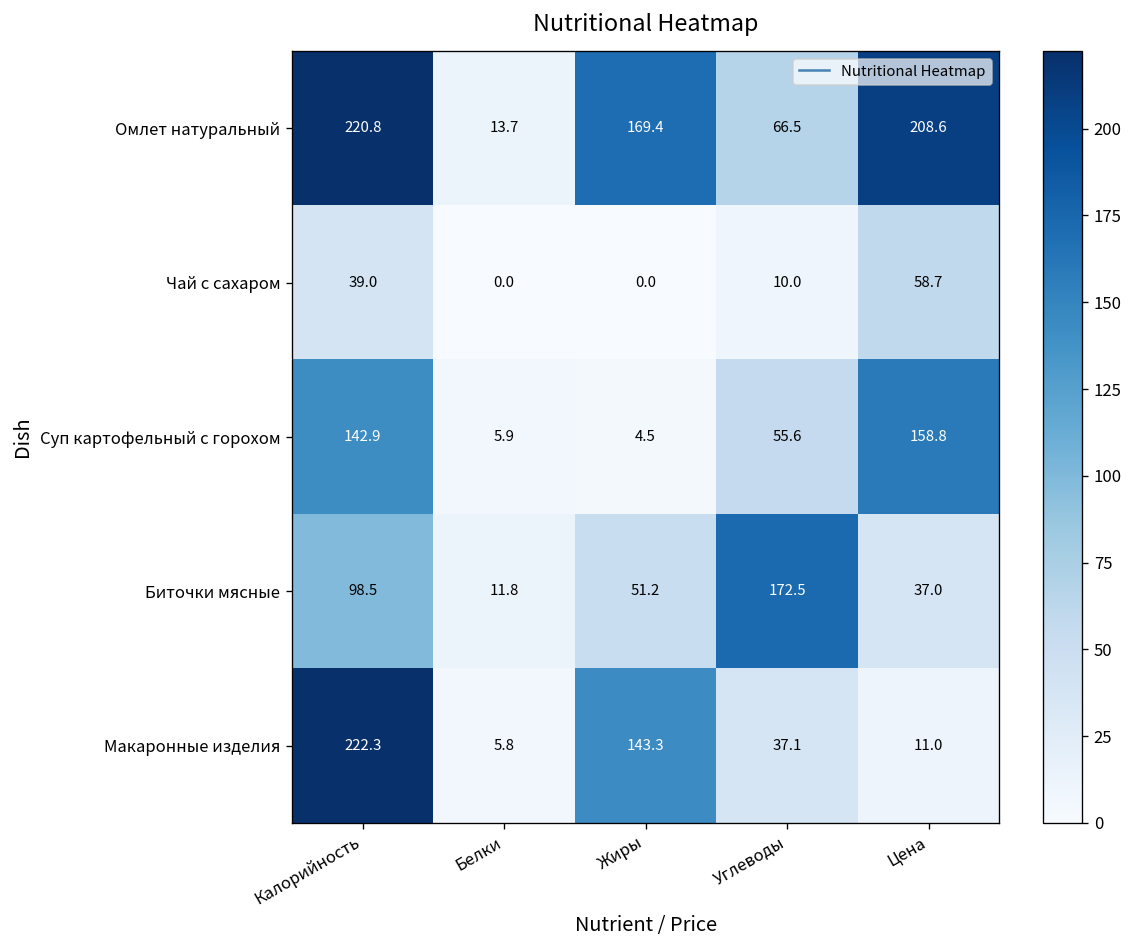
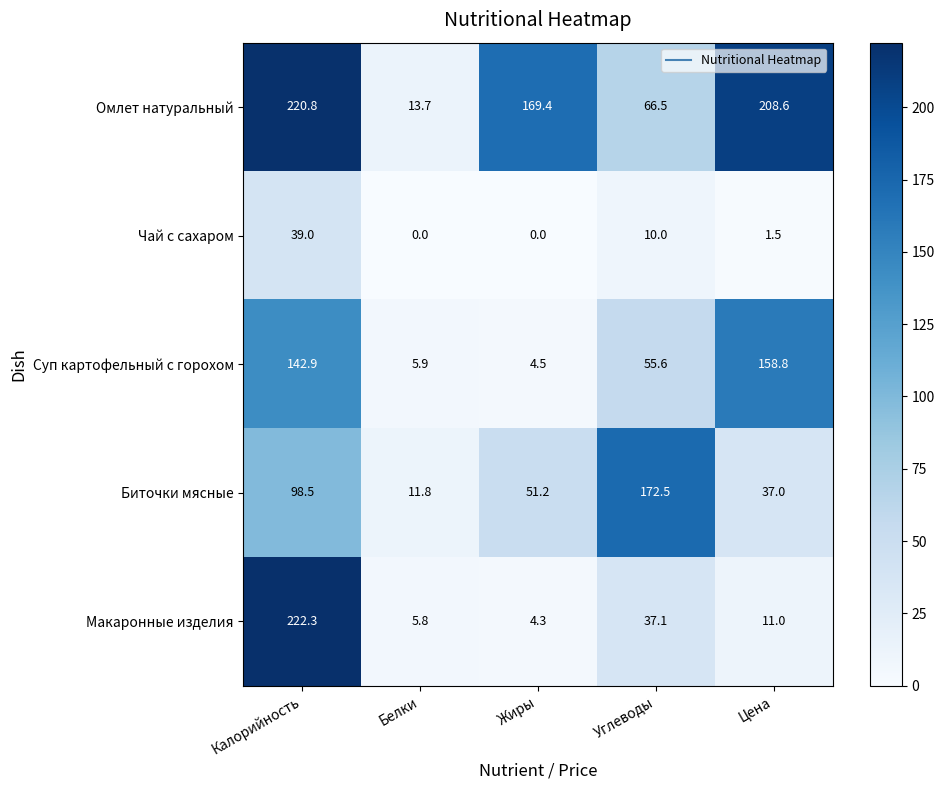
Чай с сахаром, Цена: 58.7 -> 1.5
Макаронные изделия, Жиры: 143.3 -> 4.3
